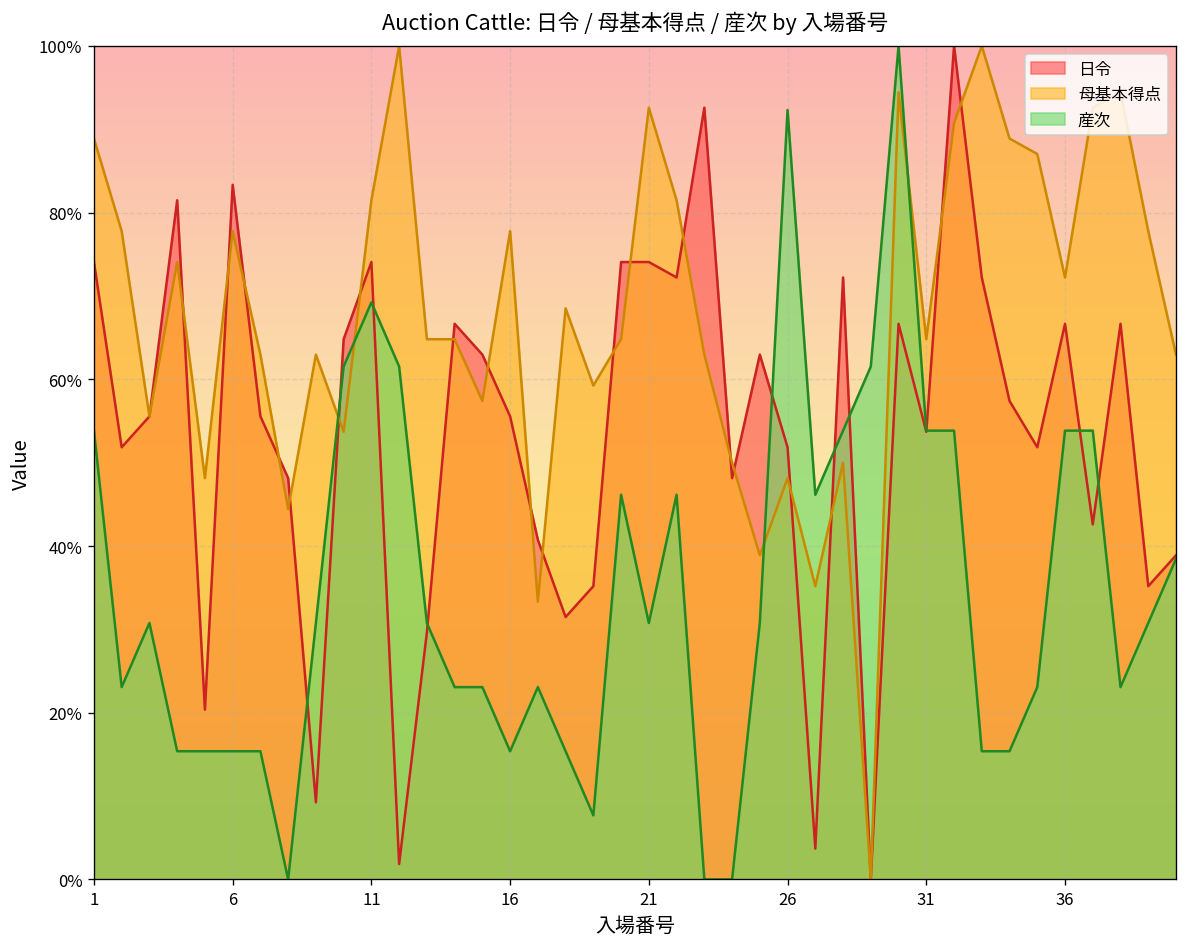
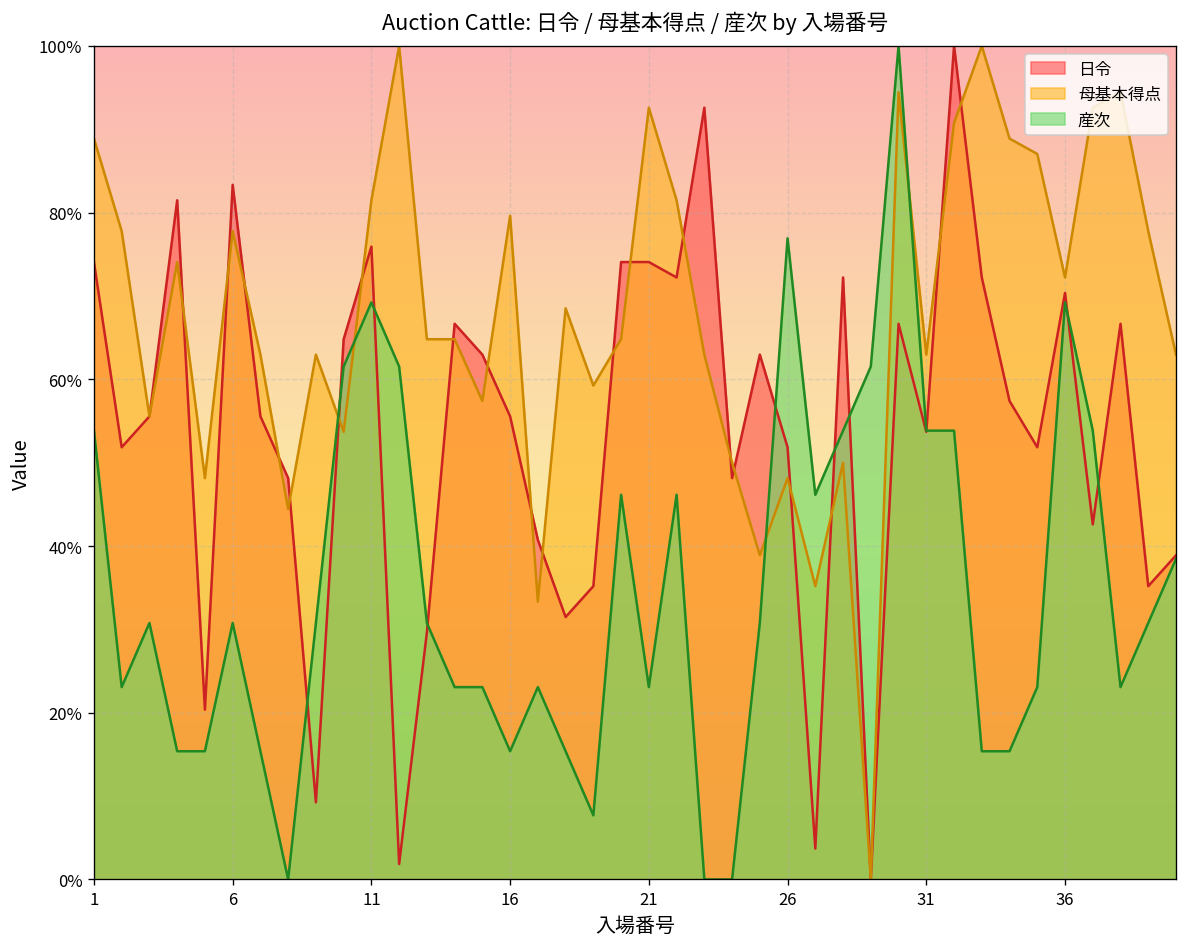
産次, 6: 15% -> 31%
日令, 11: 74% -> 76%
母基本得点, 16: 78% -> 80%
産次, 21: 31% -> 23%
産次, 26: 92% -> 77%
母基本得点, 31: 65% -> 63%
日令, 36: 67% -> 70%
産次, 36: 54% -> 69%
